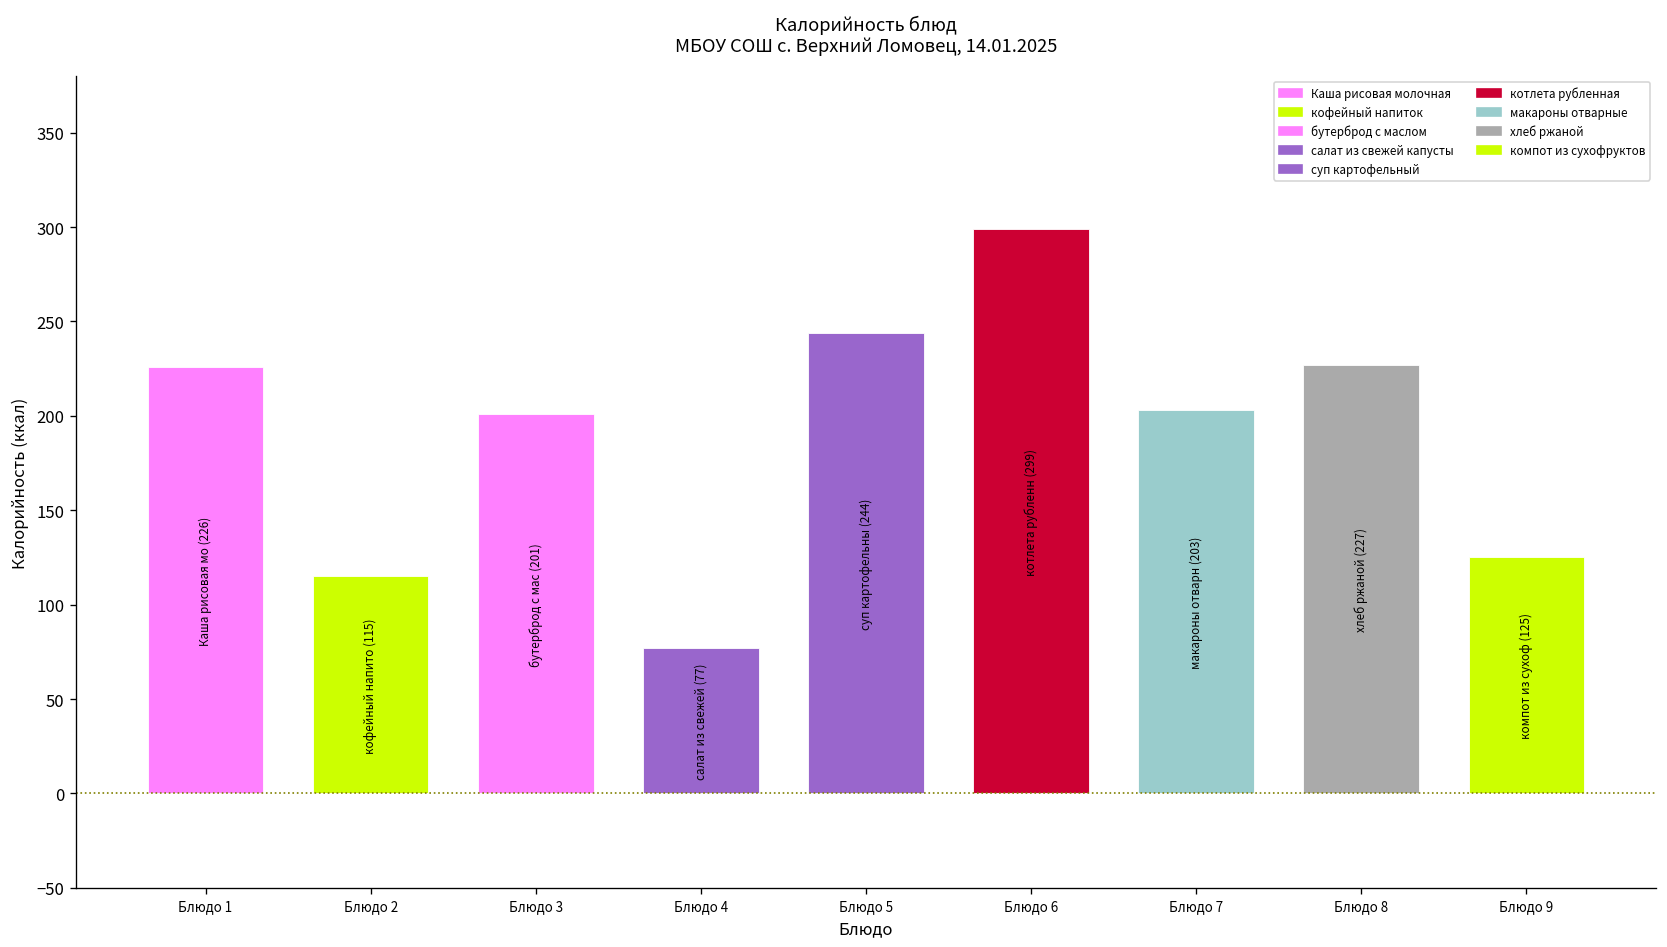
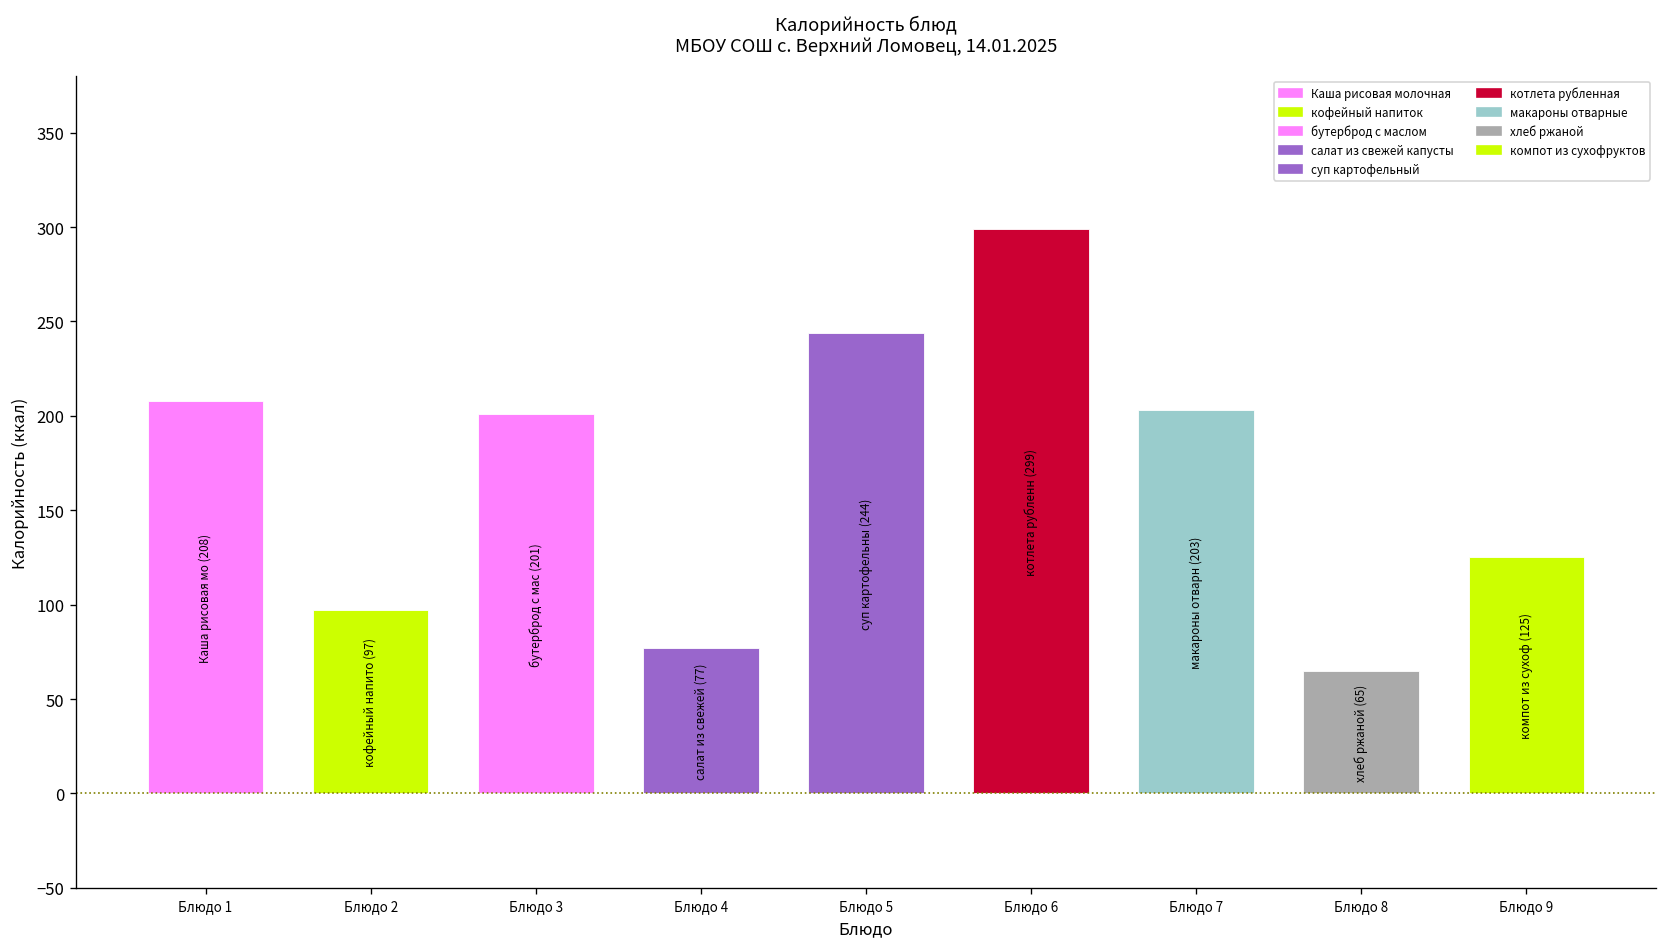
Блюдо 1: (226) -> (208)
Блюдо 2: (115) -> (97)
Блюдо 8: (227) -> (65)
